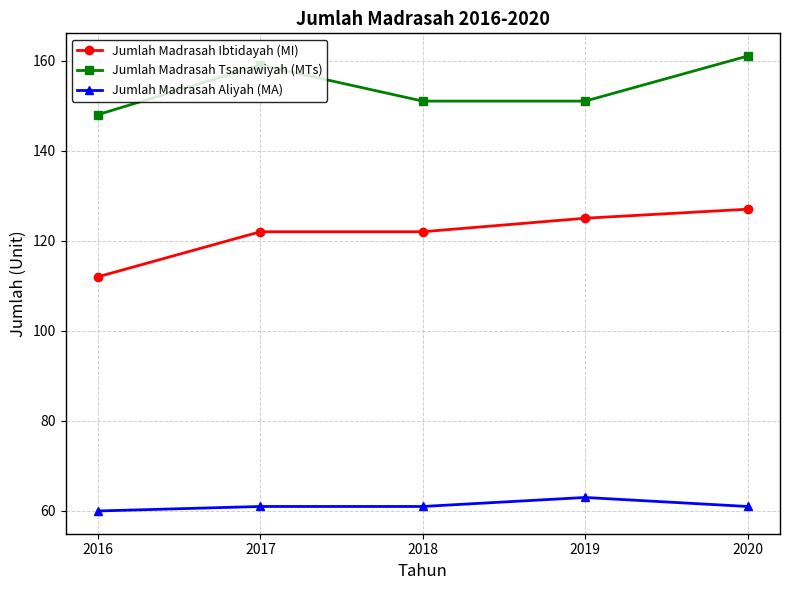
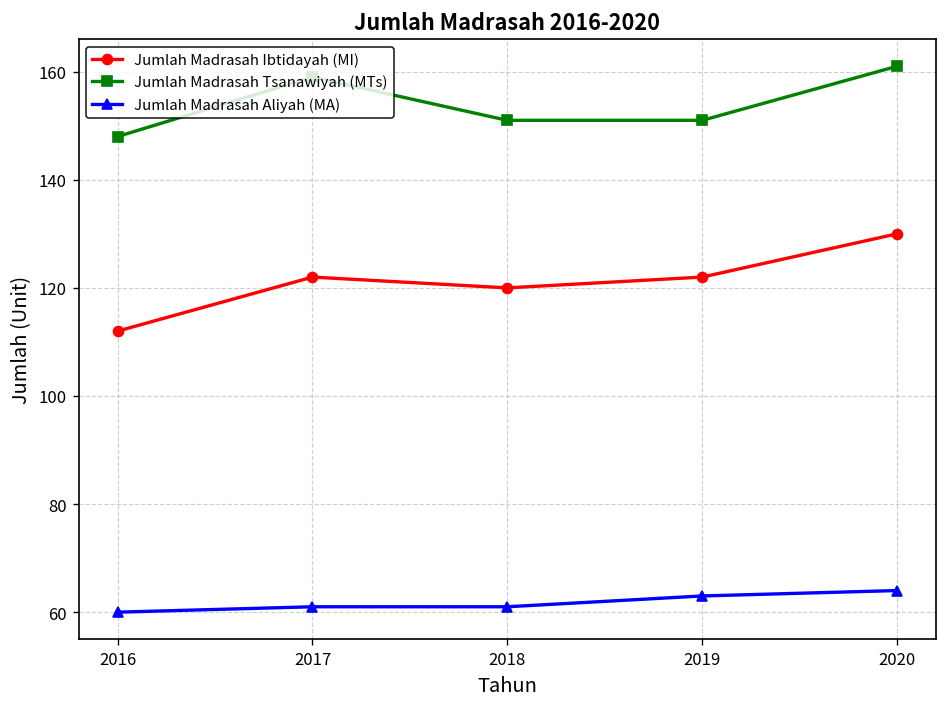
Jumlah Madrasah Ibtidayah (MI), 2018: 122 -> 120
Jumlah Madrasah Ibtidayah (MI), 2019: 125 -> 122
Jumlah Madrasah Ibtidayah (MI), 2020: 127 -> 130
Jumlah Madrasah Aliyah (MA), 2020: 61 -> 64
